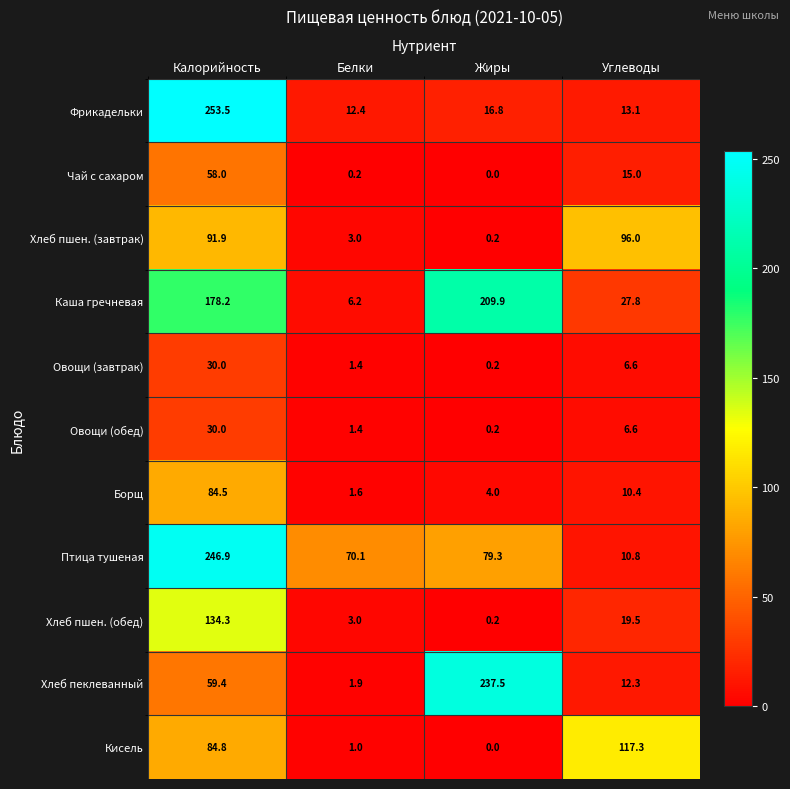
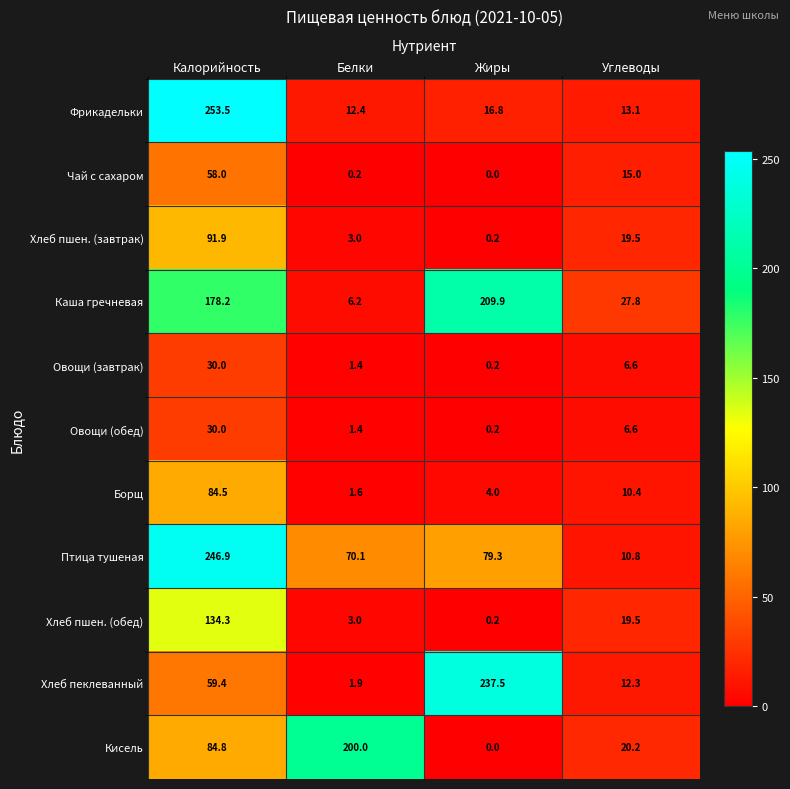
Хлеб пшен. (завтрак), Углеводы: 96.0 -> 19.5
Кисель, Белки: 1.0 -> 200.0
Кисель, Углеводы: 117.3 -> 20.2
